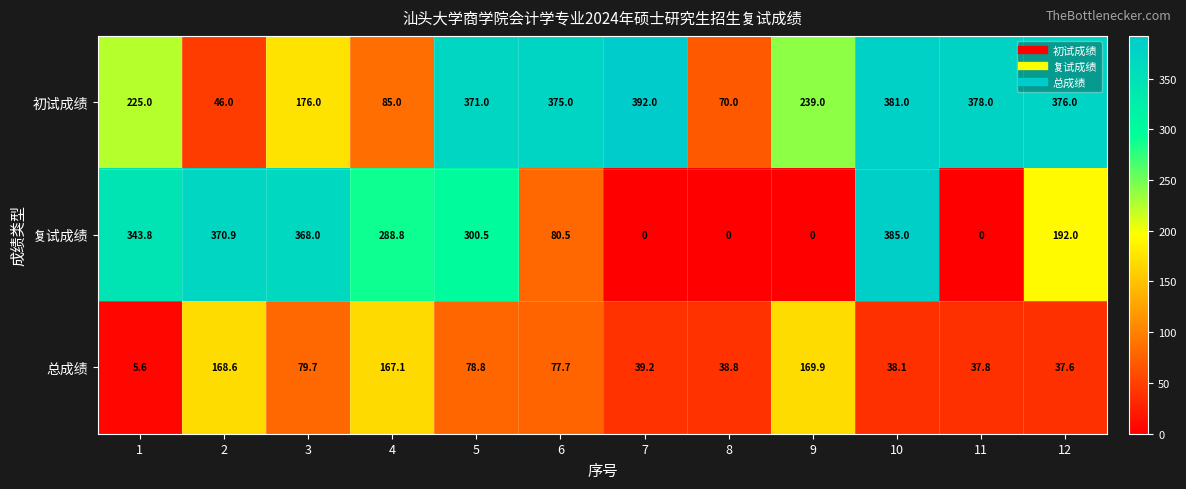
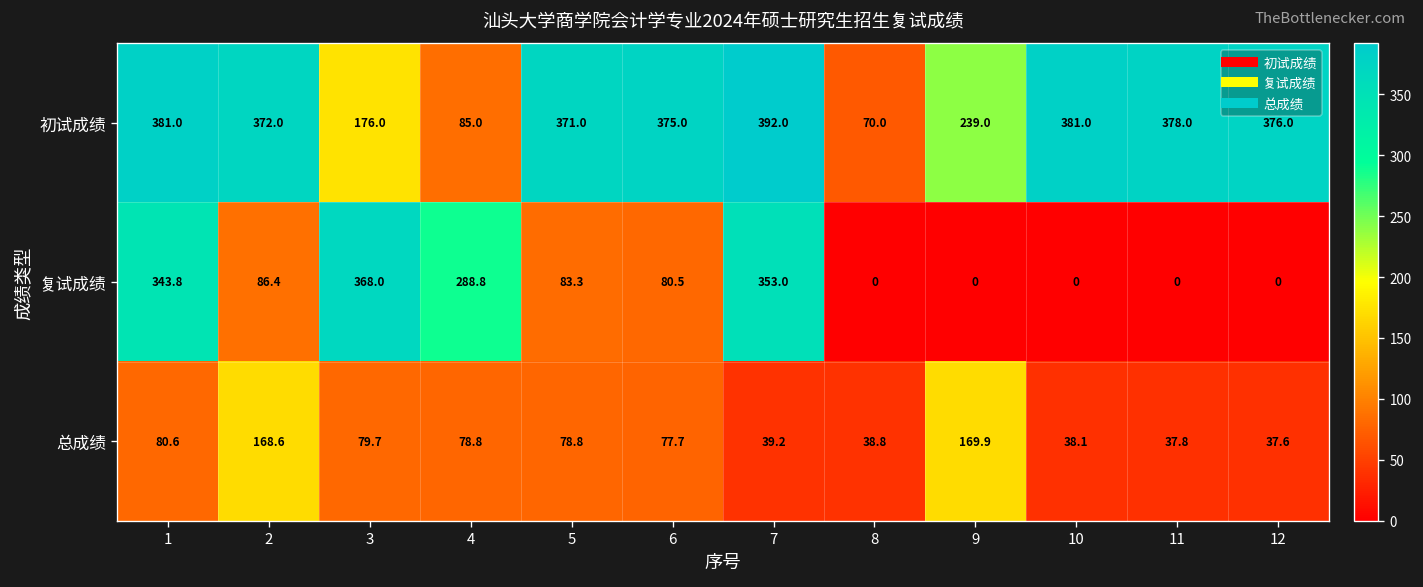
初试成绩, 1: 225.0 -> 381.0
初试成绩, 2: 46.0 -> 372.0
复试成绩, 2: 370.9 -> 86.4
复试成绩, 5: 300.5 -> 83.3
复试成绩, 7: 0 -> 353.0
复试成绩, 10: 385.0 -> 0
复试成绩, 12: 192.0 -> 0
总成绩, 1: 5.6 -> 80.6
总成绩, 4: 167.1 -> 78.8
